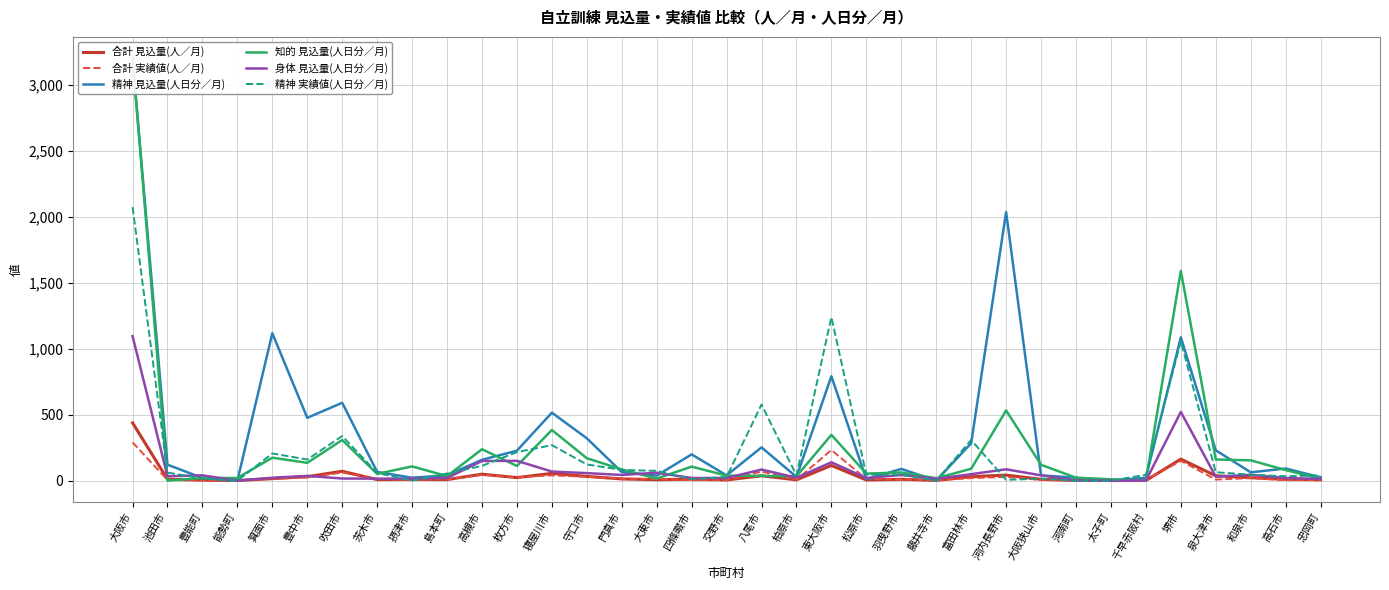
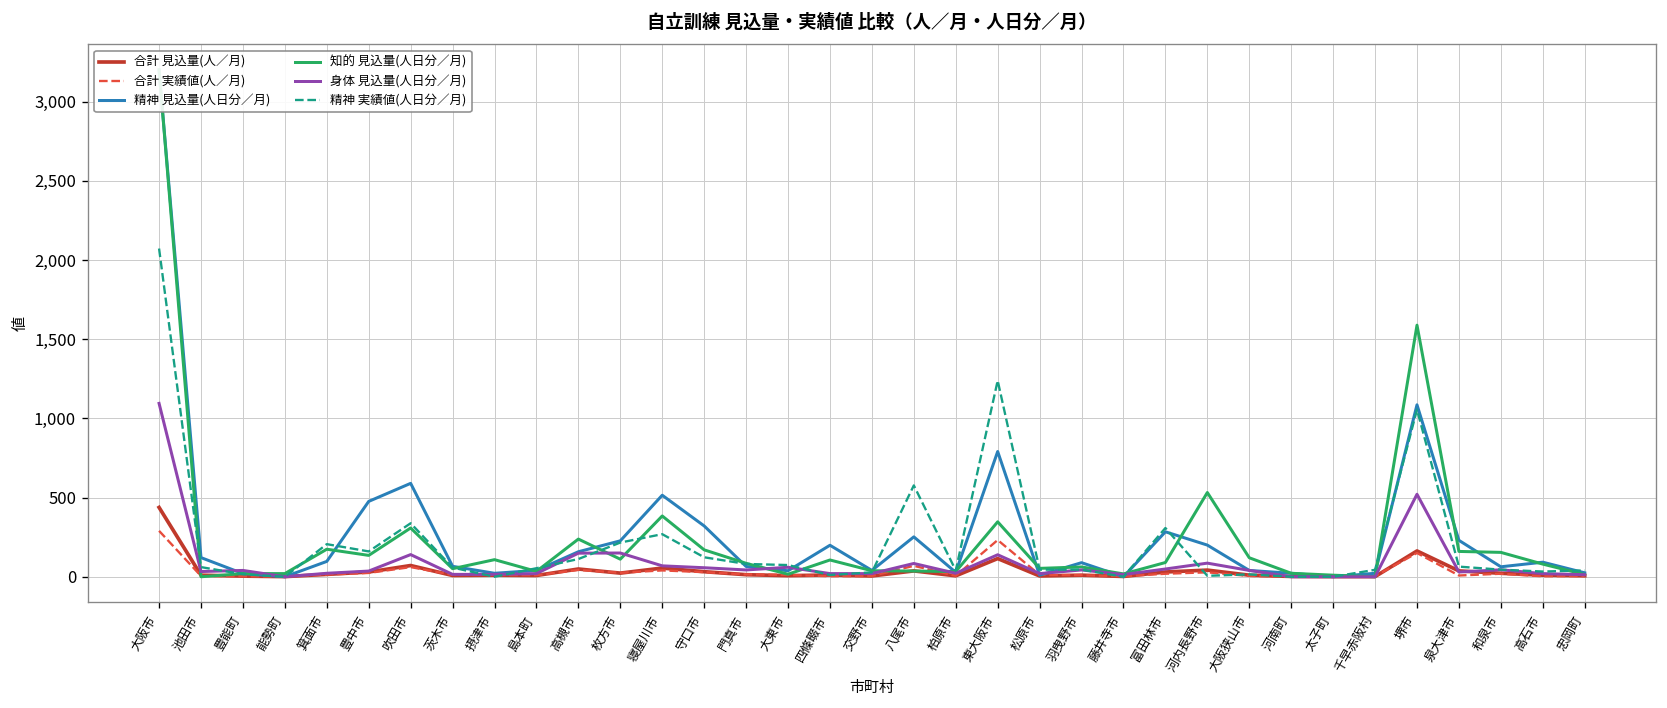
精神 見込量(人日分／月), 箕面市: 1,120 -> 100
身体 見込量(人日分／月), 吹田市: 20 -> 140
精神 見込量(人日分／月), 河内長野市: 2,040 -> 200
